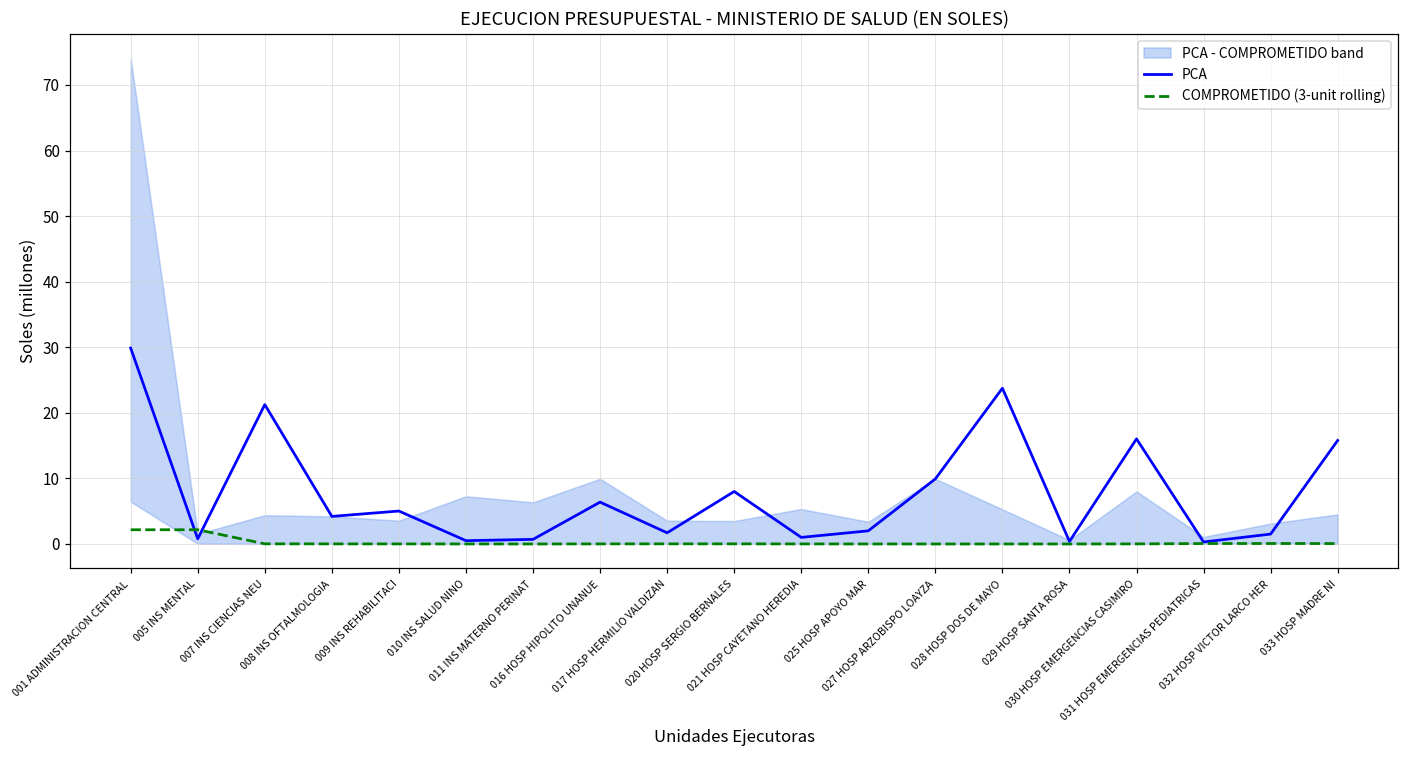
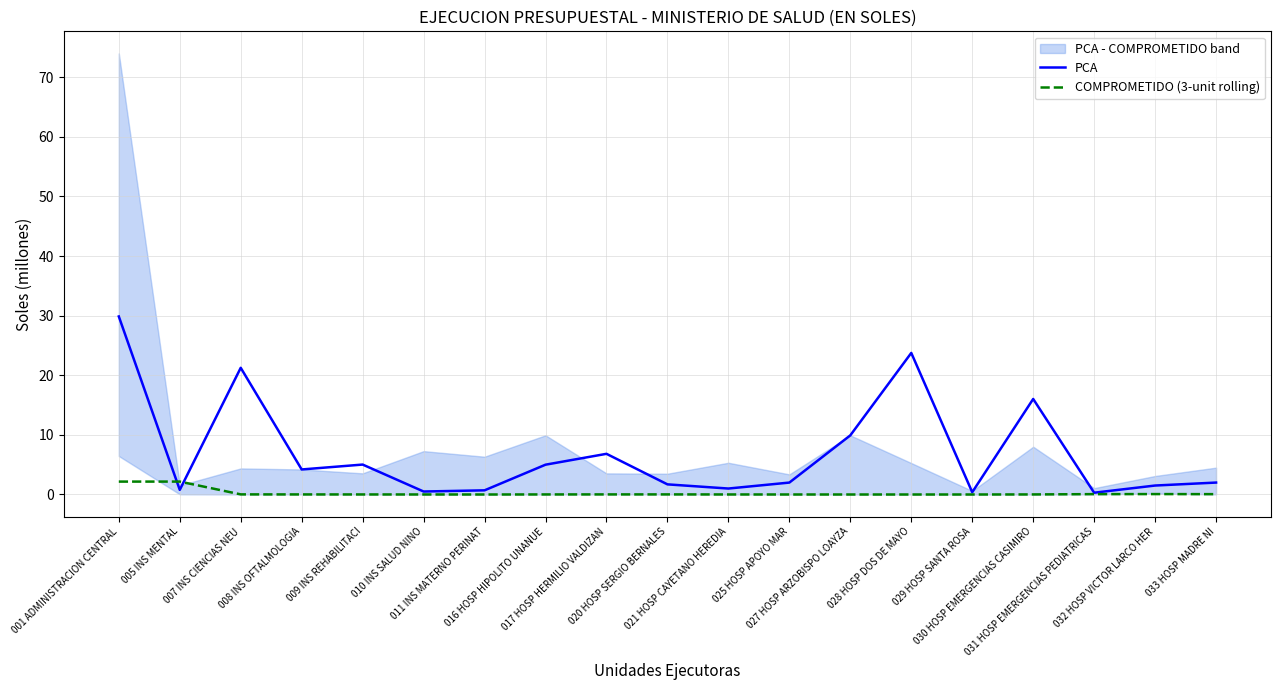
PCA, 016 HOSP HIPOLITO UNANUE: 6 -> 5
PCA, 017 HOSP HERMILIO VALDIZAN: 2 -> 7
PCA, 020 HOSP SERGIO BERNALES: 8 -> 2
PCA, 033 HOSP MADRE NI: 16 -> 2
